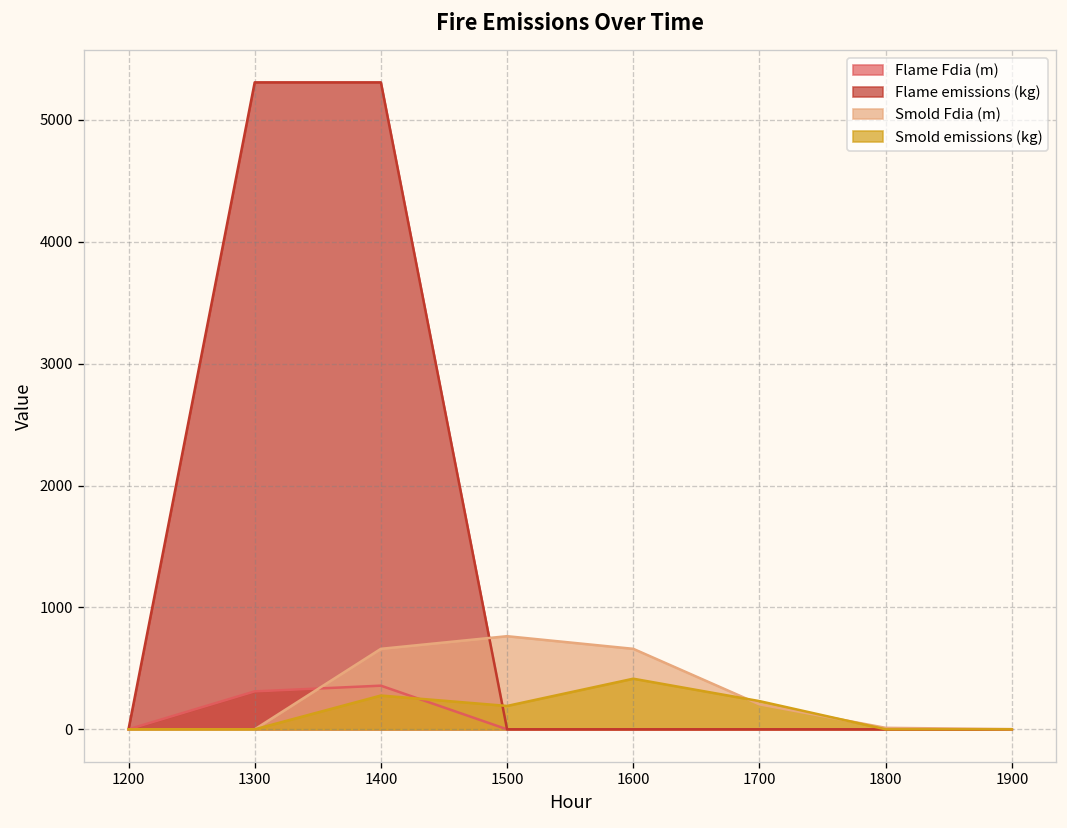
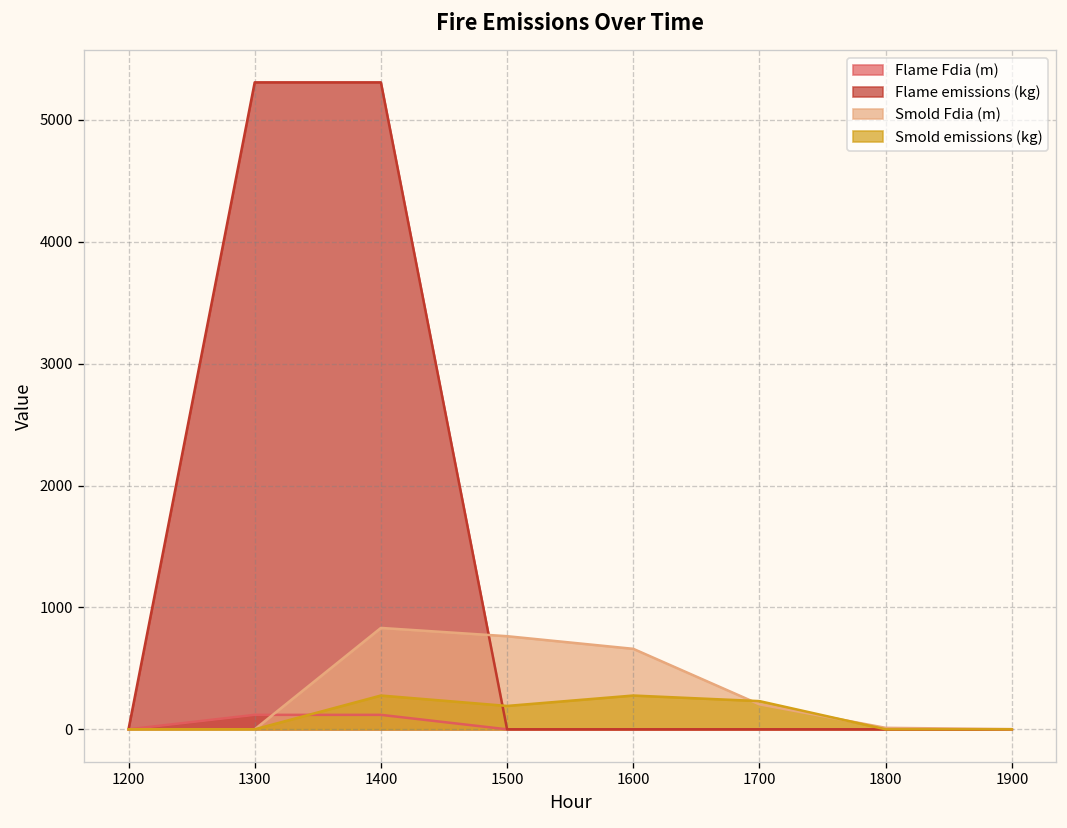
Flame Fdia (m), 1300: 310 -> 120
Flame Fdia (m), 1400: 360 -> 120
Smold Fdia (m), 1400: 660 -> 830
Smold emissions (kg), 1600: 420 -> 280
